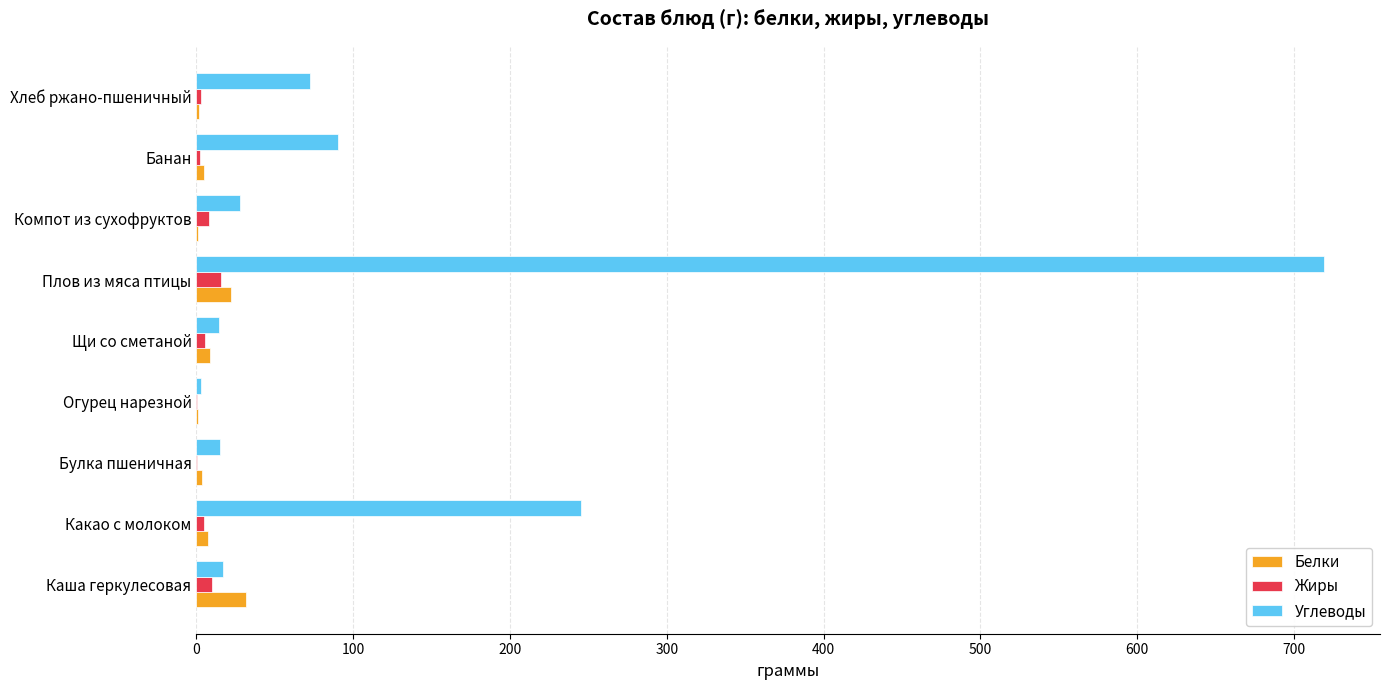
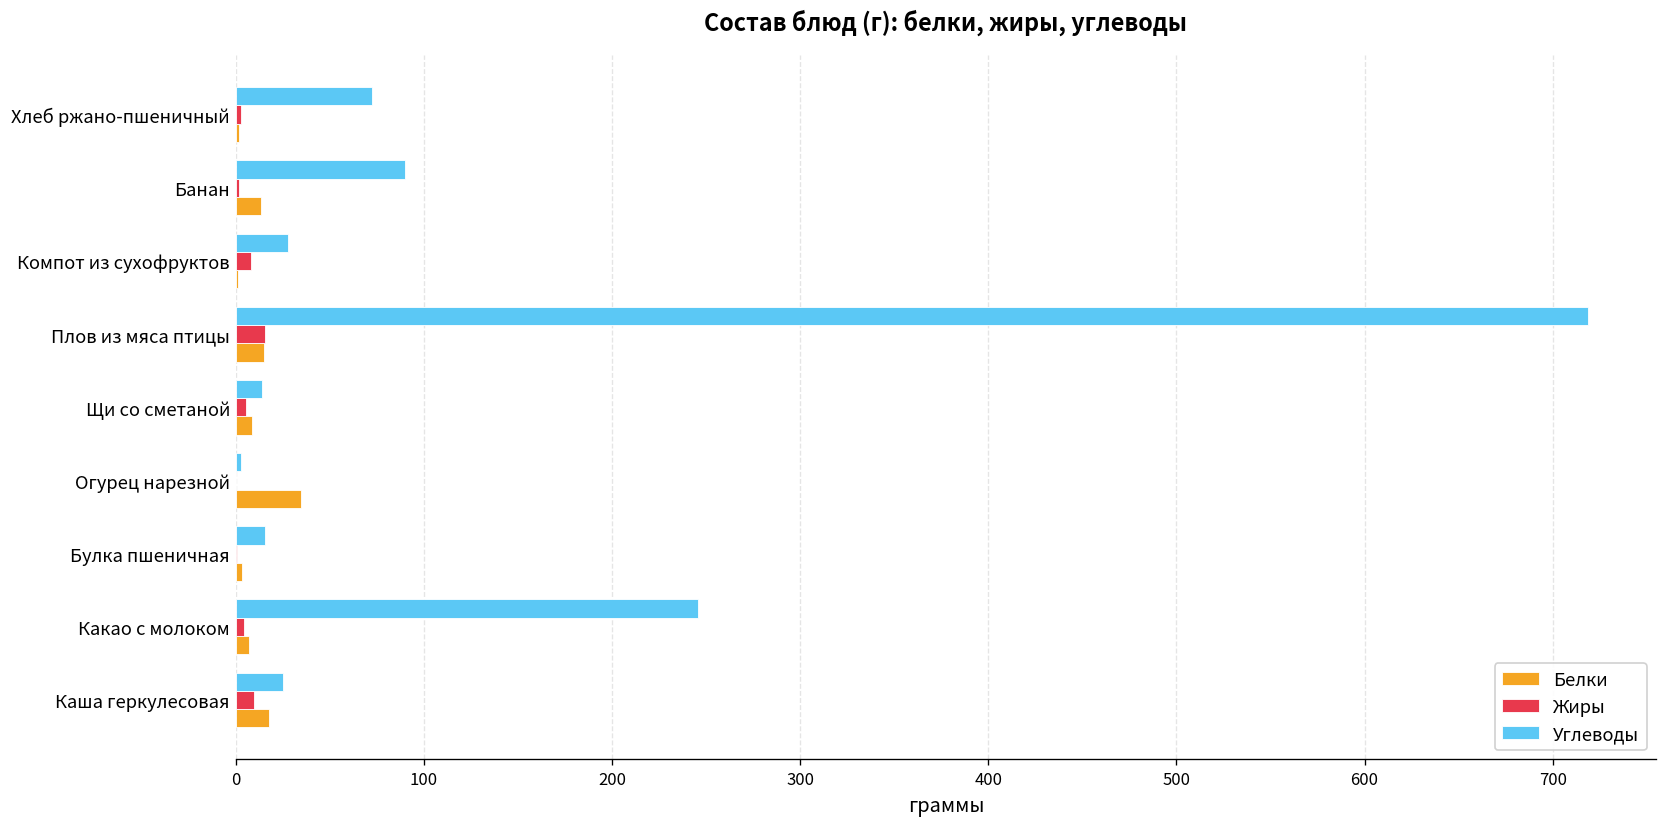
Белки, Банан: 5 -> 13
Белки, Плов из мяса птицы: 22 -> 15
Белки, Огурец нарезной: 1 -> 35
Углеводы, Каша геркулесовая: 17 -> 25
Белки, Каша геркулесовая: 32 -> 18
